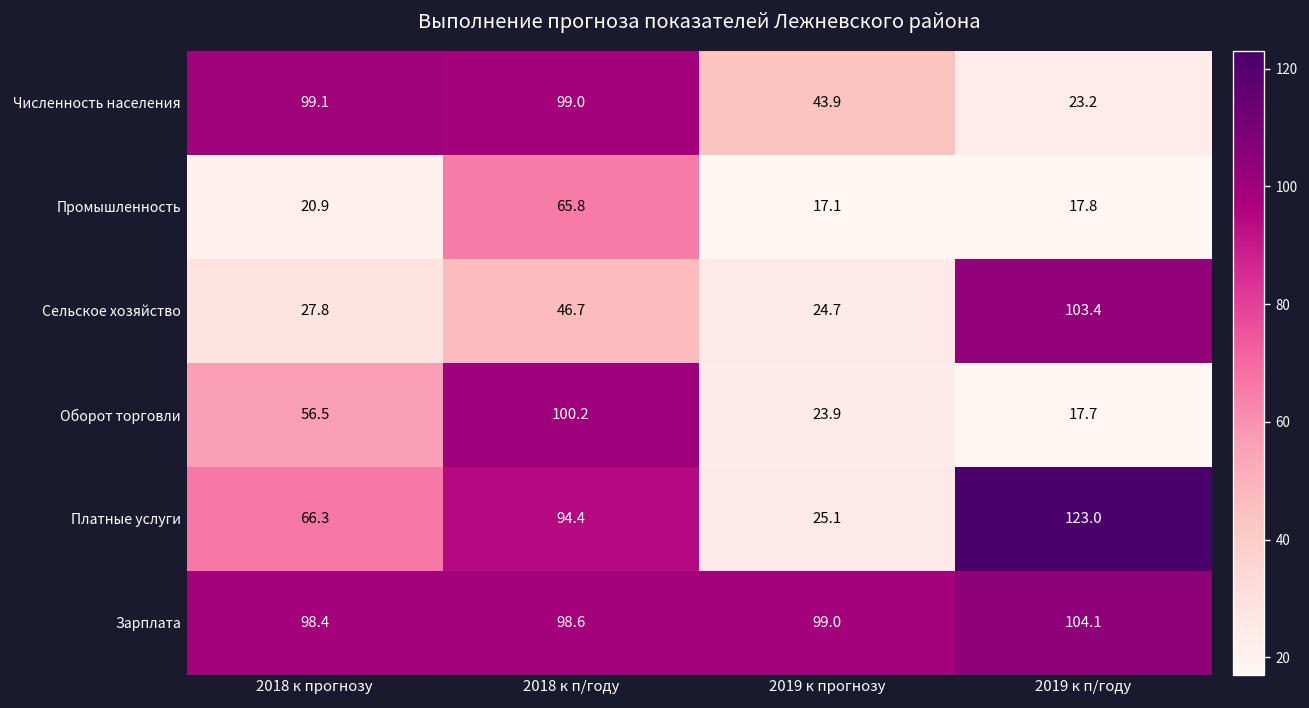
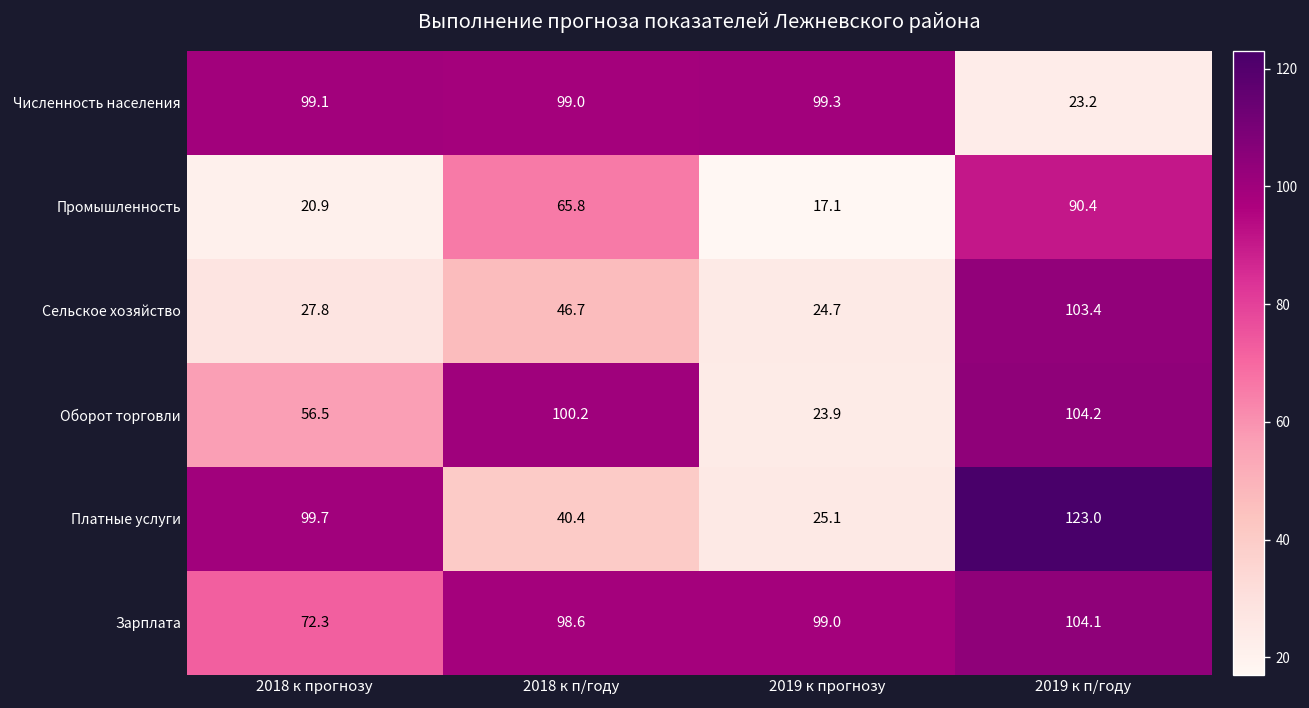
Численность населения, 2019 к прогнозу: 43.9 -> 99.3
Промышленность, 2019 к п/году: 17.8 -> 90.4
Оборот торговли, 2019 к п/году: 17.7 -> 104.2
Платные услуги, 2018 к прогнозу: 66.3 -> 99.7
Платные услуги, 2018 к п/году: 94.4 -> 40.4
Зарплата, 2018 к прогнозу: 98.4 -> 72.3
